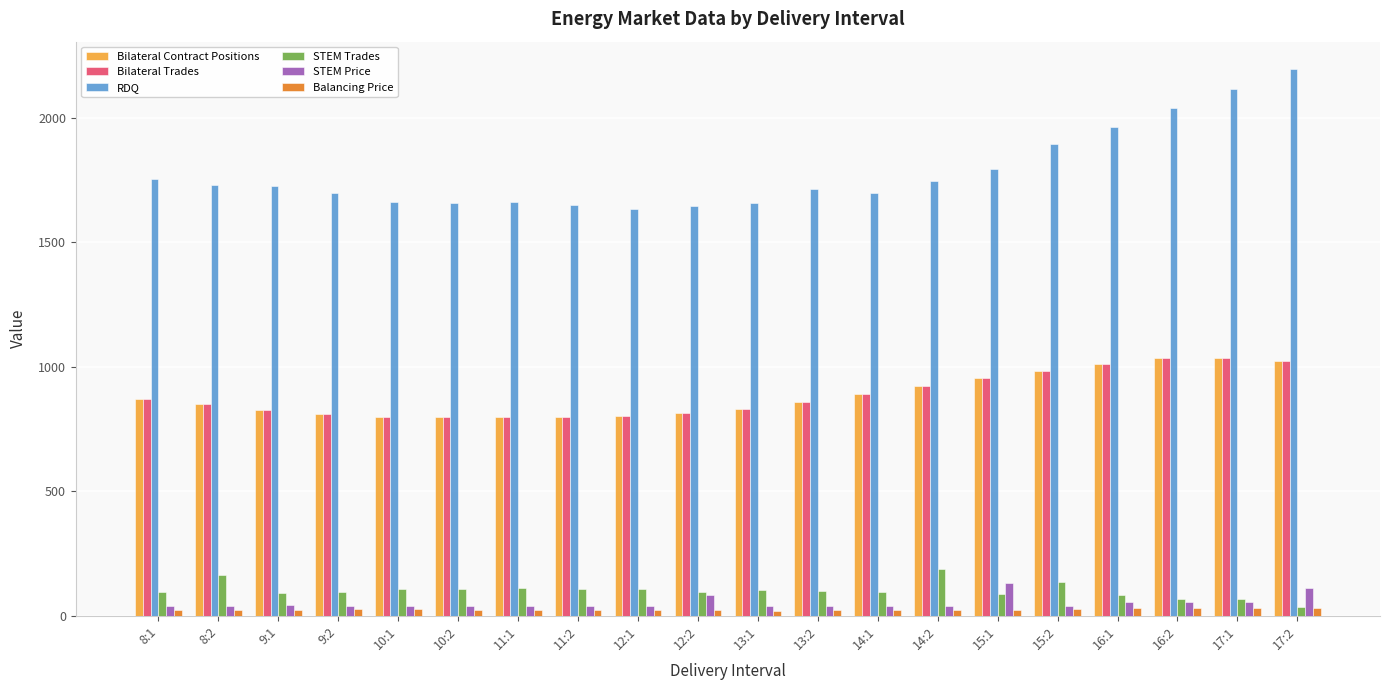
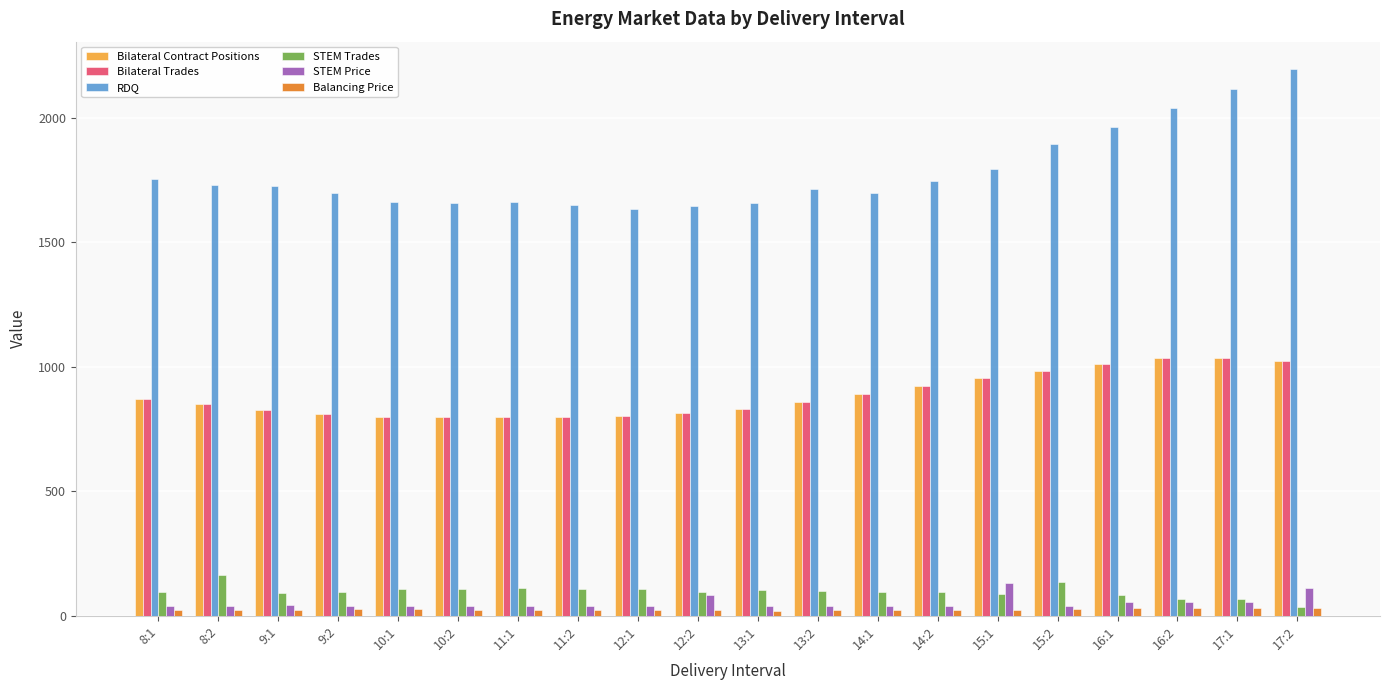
STEM Trades, 14:2: 190 -> 90
